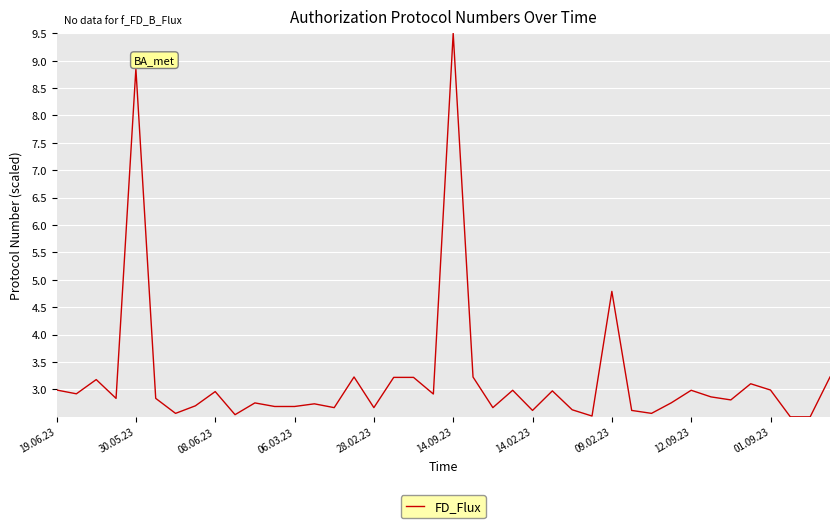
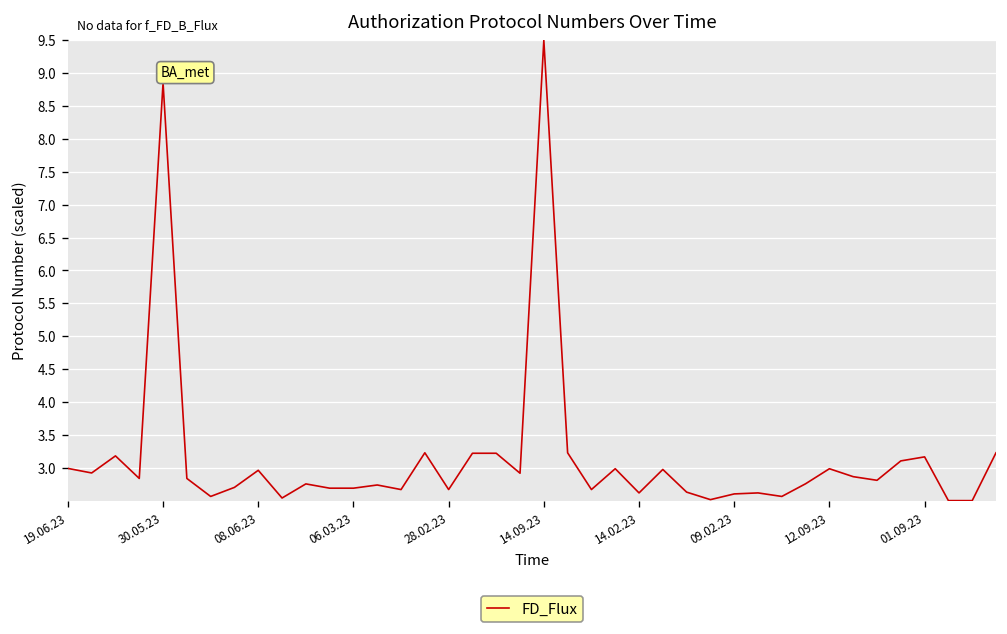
09.02.23: 4.8 -> 2.6
01.09.23: 3.0 -> 3.2
